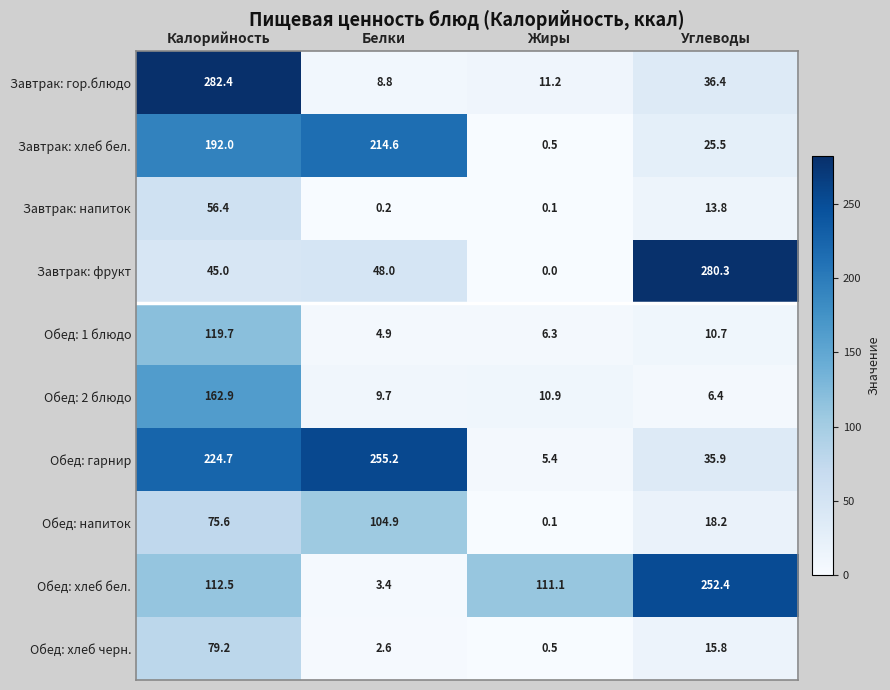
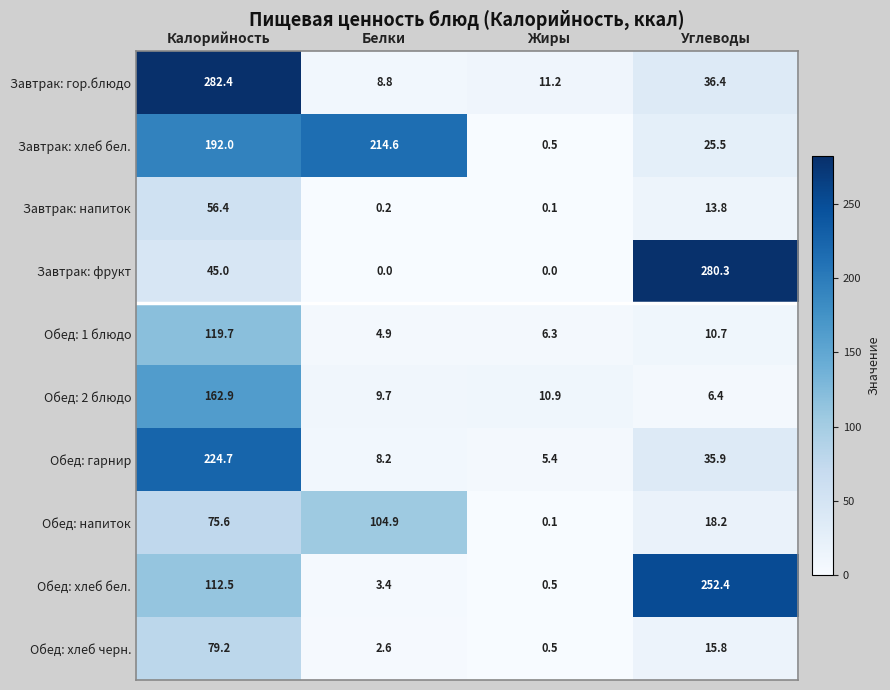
Завтрак: фрукт, Белки: 48.0 -> 0.0
Обед: гарнир, Белки: 255.2 -> 8.2
Обед: хлеб бел., Жиры: 111.1 -> 0.5
